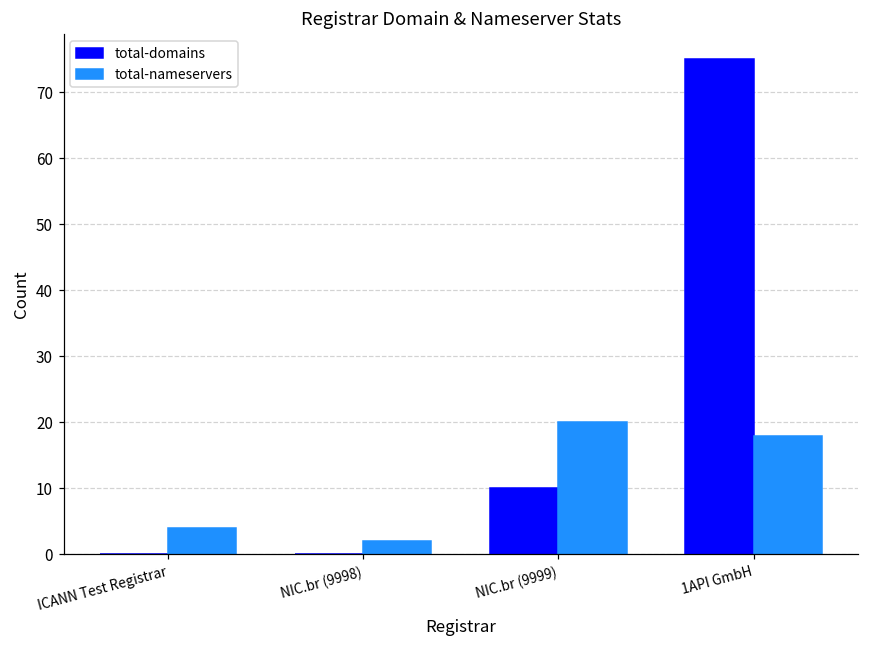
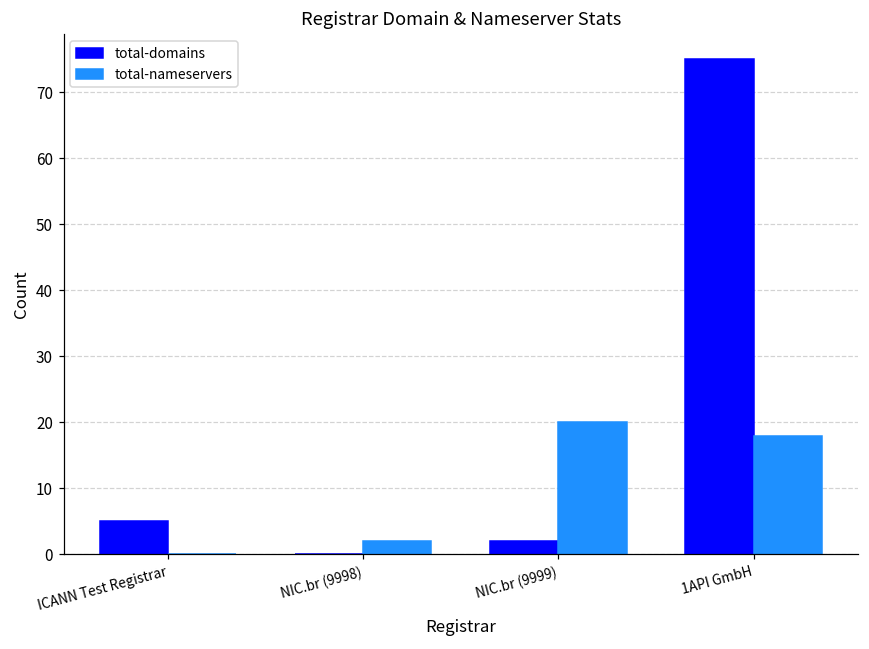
total-domains, ICANN Test Registrar: 0 -> 5
total-nameservers, ICANN Test Registrar: 4 -> 0
total-domains, NIC.br (9999): 10 -> 2
